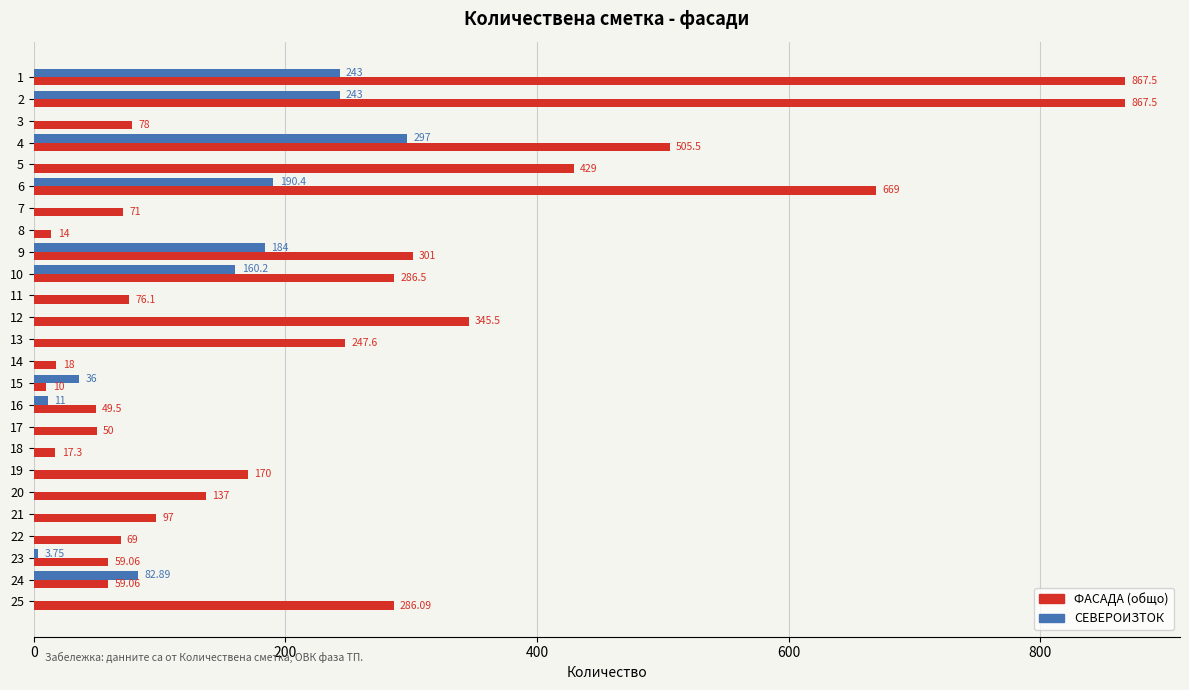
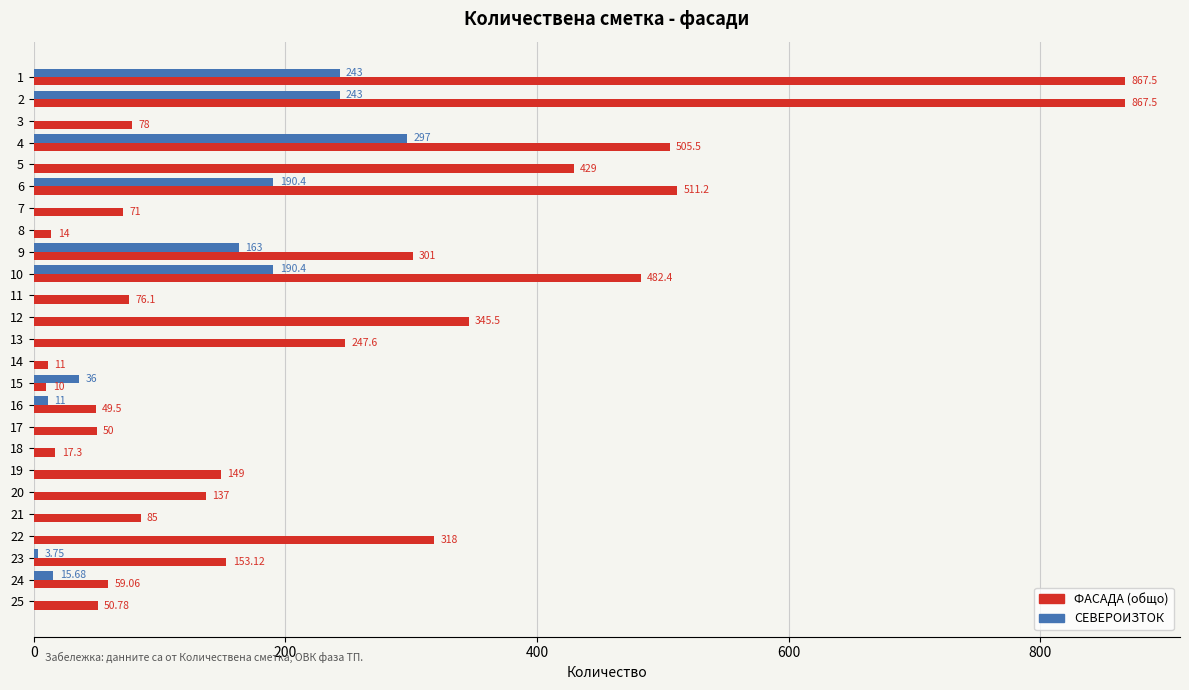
ФАСАДА (общо), 6: 669 -> 511.2
СЕВЕРОИЗТОК, 9: 184 -> 163
СЕВЕРОИЗТОК, 10: 160.2 -> 190.4
ФАСАДА (общо), 10: 286.5 -> 482.4
ФАСАДА (общо), 14: 18 -> 11
ФАСАДА (общо), 19: 170 -> 149
ФАСАДА (общо), 21: 97 -> 85
ФАСАДА (общо), 22: 69 -> 318
ФАСАДА (общо), 23: 59.06 -> 153.12
СЕВЕРОИЗТОК, 24: 82.89 -> 15.68
ФАСАДА (общо), 25: 286.09 -> 50.78
